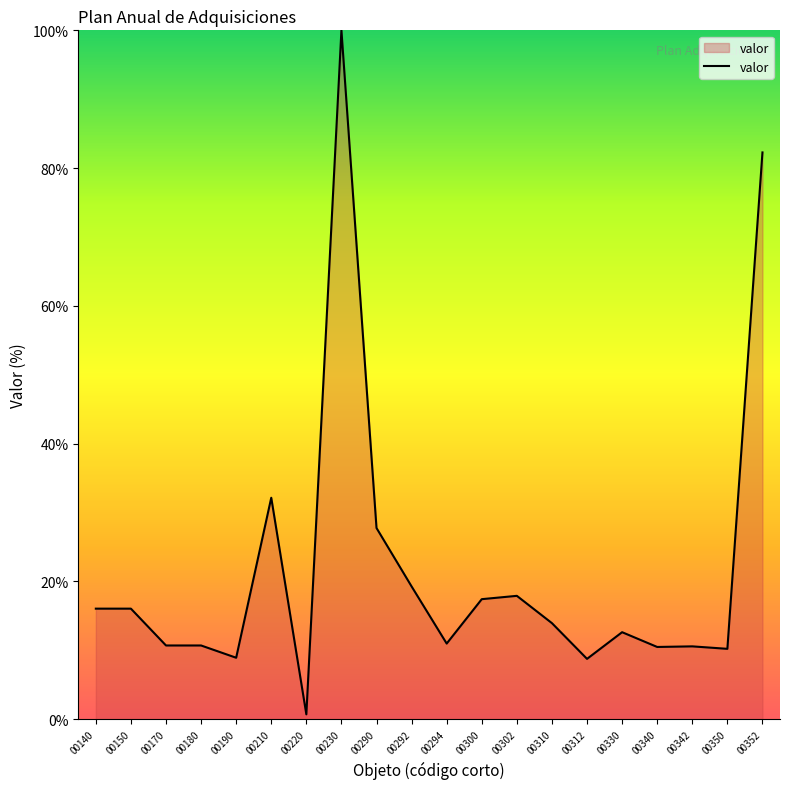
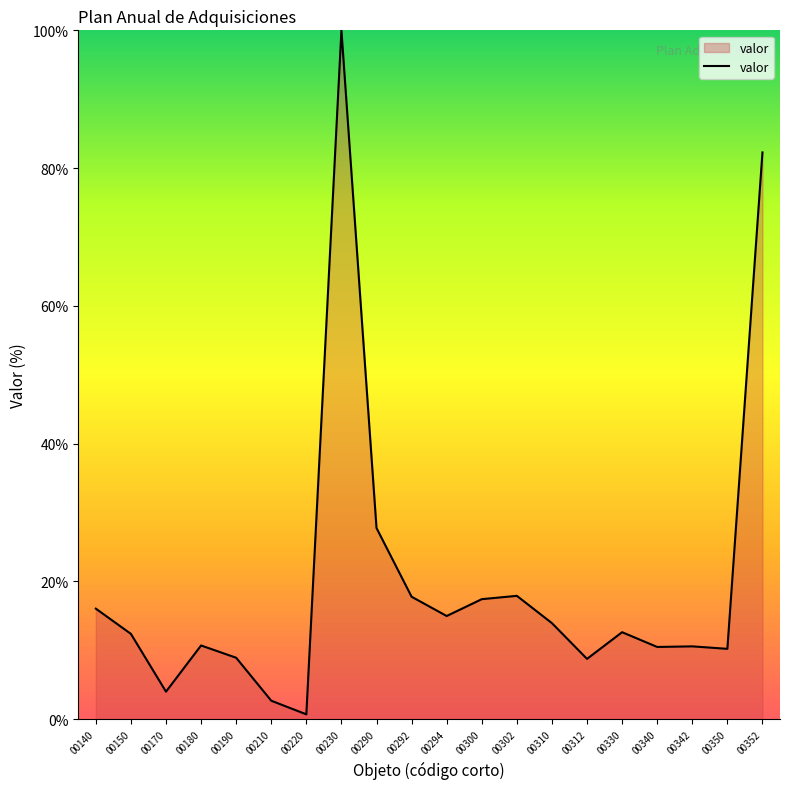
00150: 16% -> 12%
00170: 11% -> 4%
00210: 32% -> 3%
00292: 19% -> 18%
00294: 11% -> 15%
